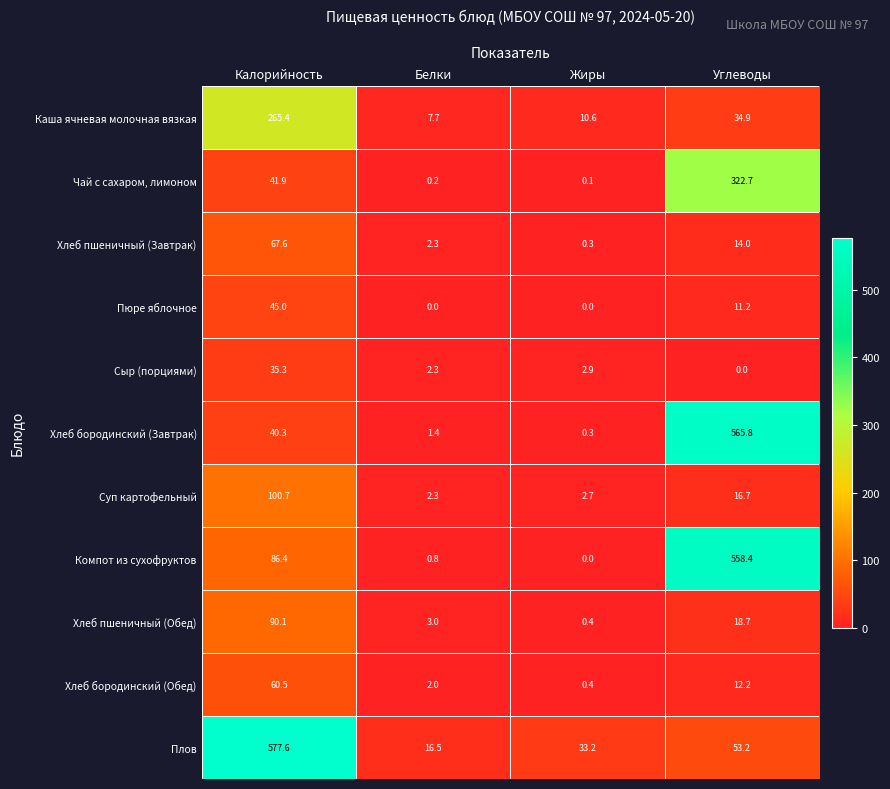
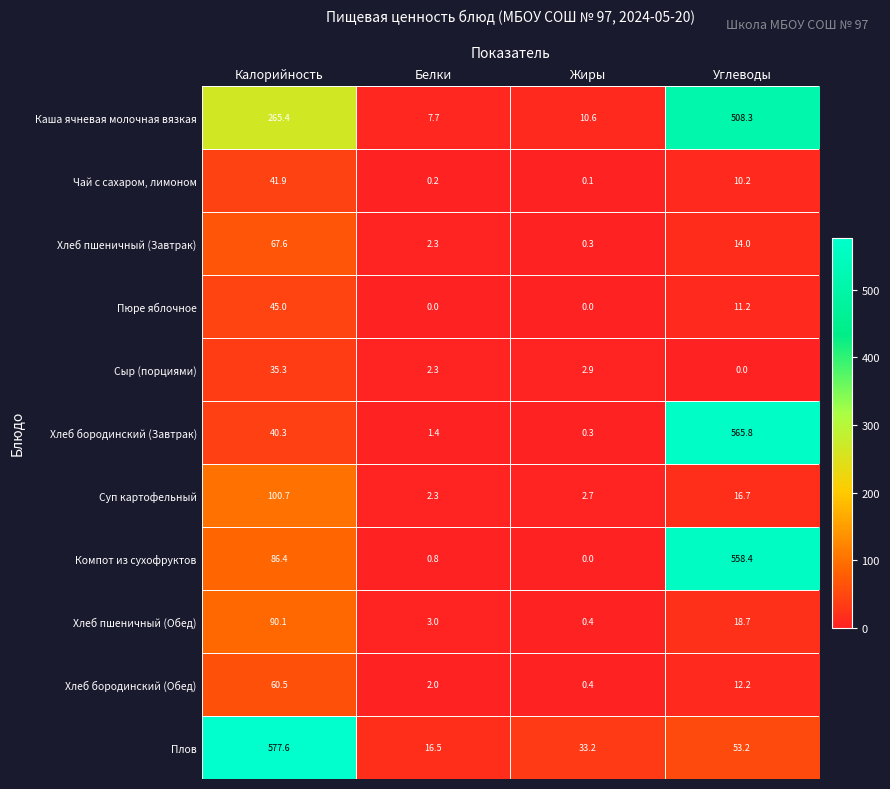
Каша ячневая молочная вязкая, Углеводы: 34.9 -> 508.3
Чай с сахаром, лимоном, Углеводы: 322.7 -> 10.2
